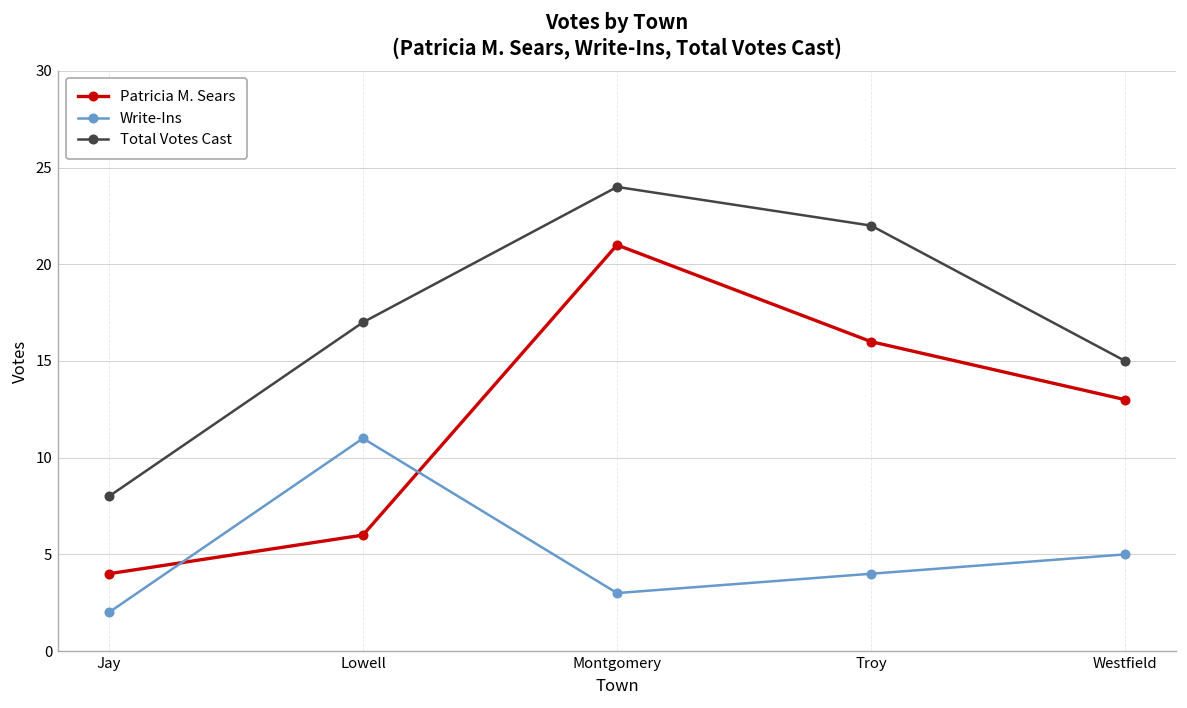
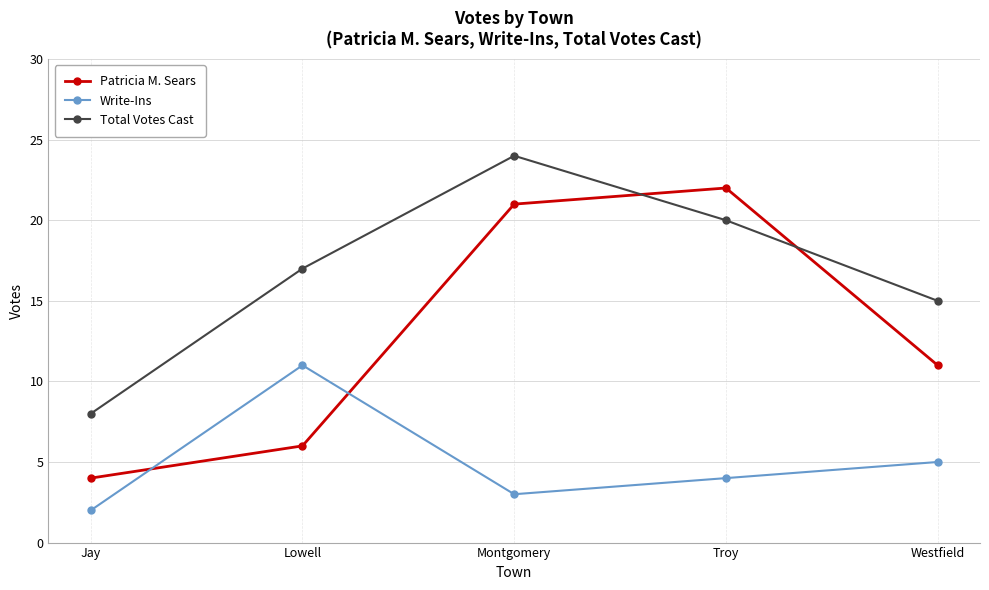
Patricia M. Sears, Troy: 16 -> 22
Total Votes Cast, Troy: 22 -> 20
Patricia M. Sears, Westfield: 13 -> 11
